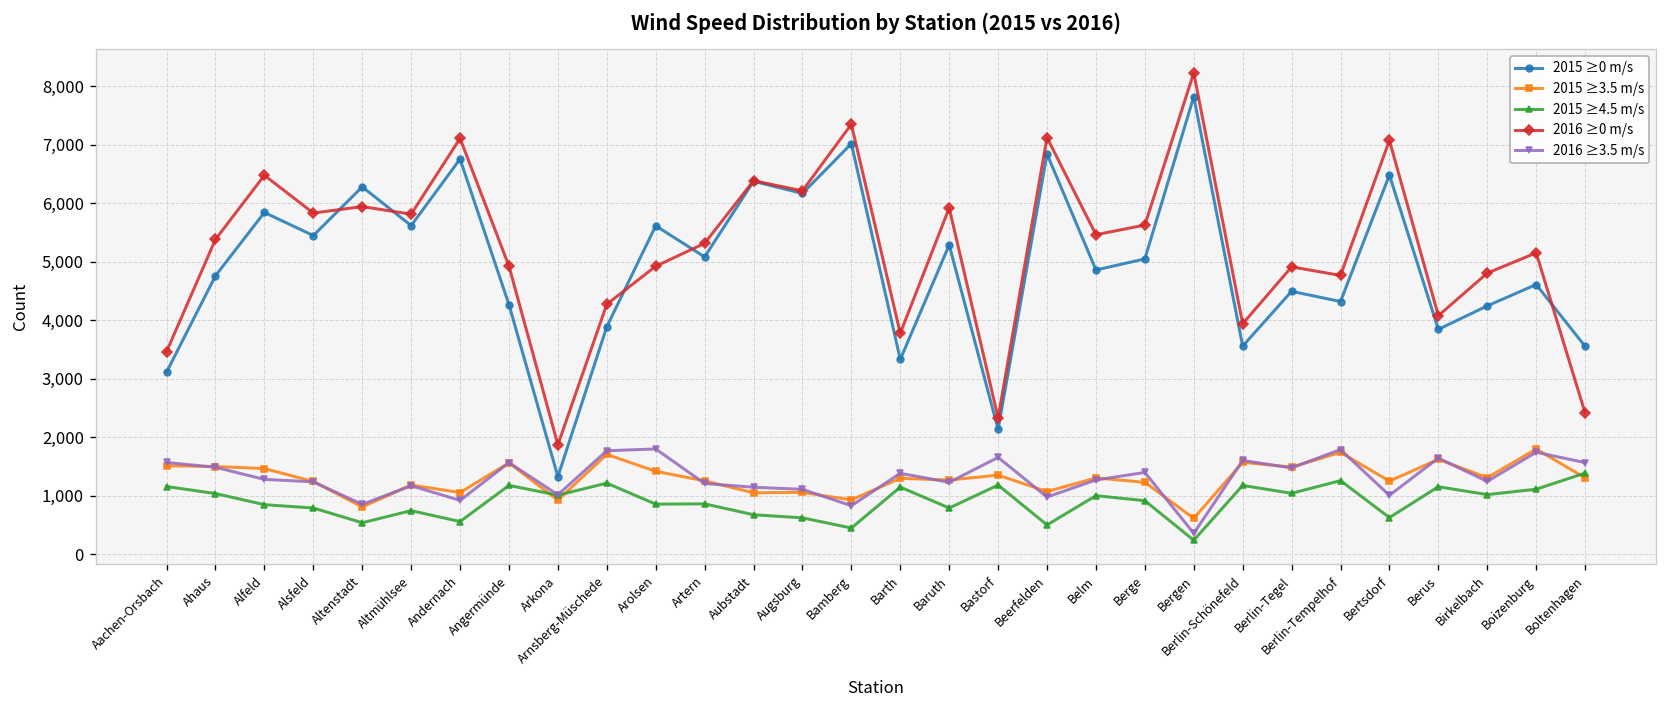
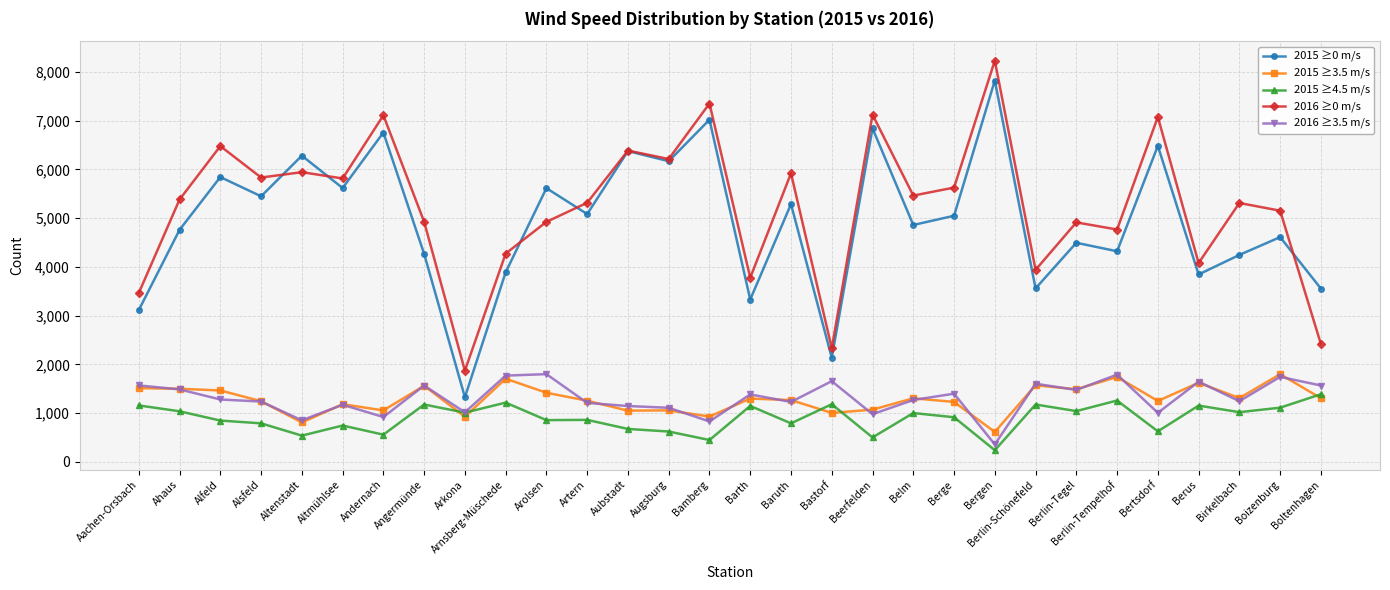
2015 ≥3.5 m/s, Bastorf: 1,400 -> 1,000
2016 ≥0 m/s, Birkelbach: 4,800 -> 5,300
